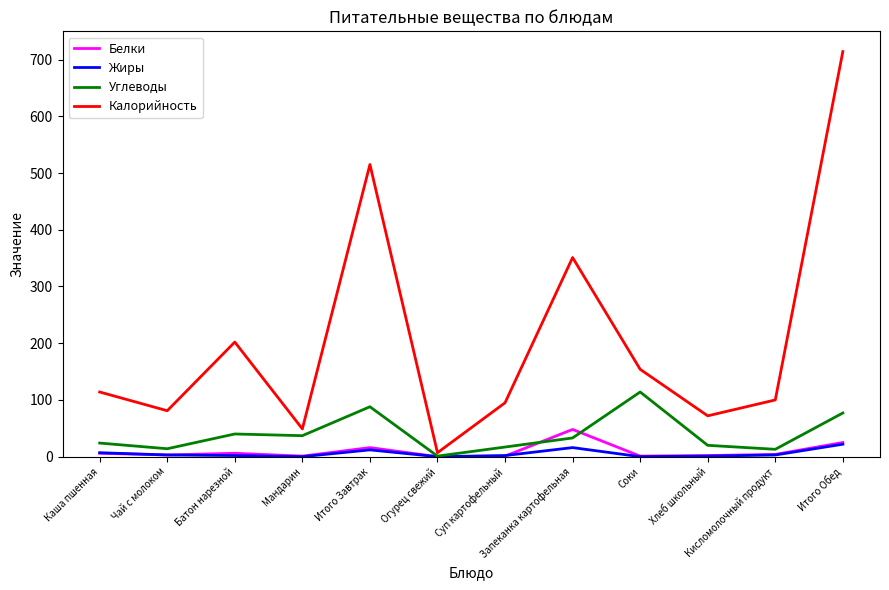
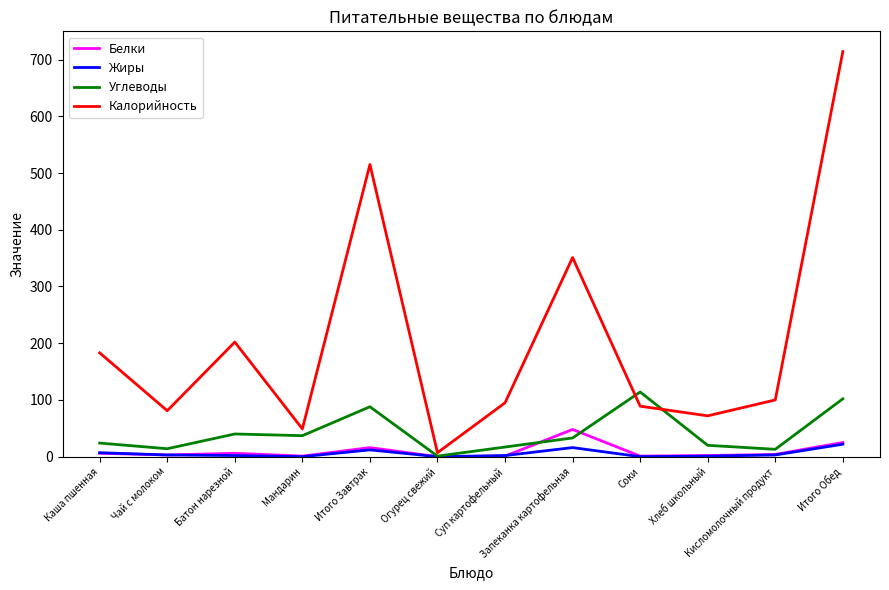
Калорийность, Каша пшенная: 110 -> 180
Калорийность, Соки: 150 -> 90
Углеводы, Итого Обед: 80 -> 100
